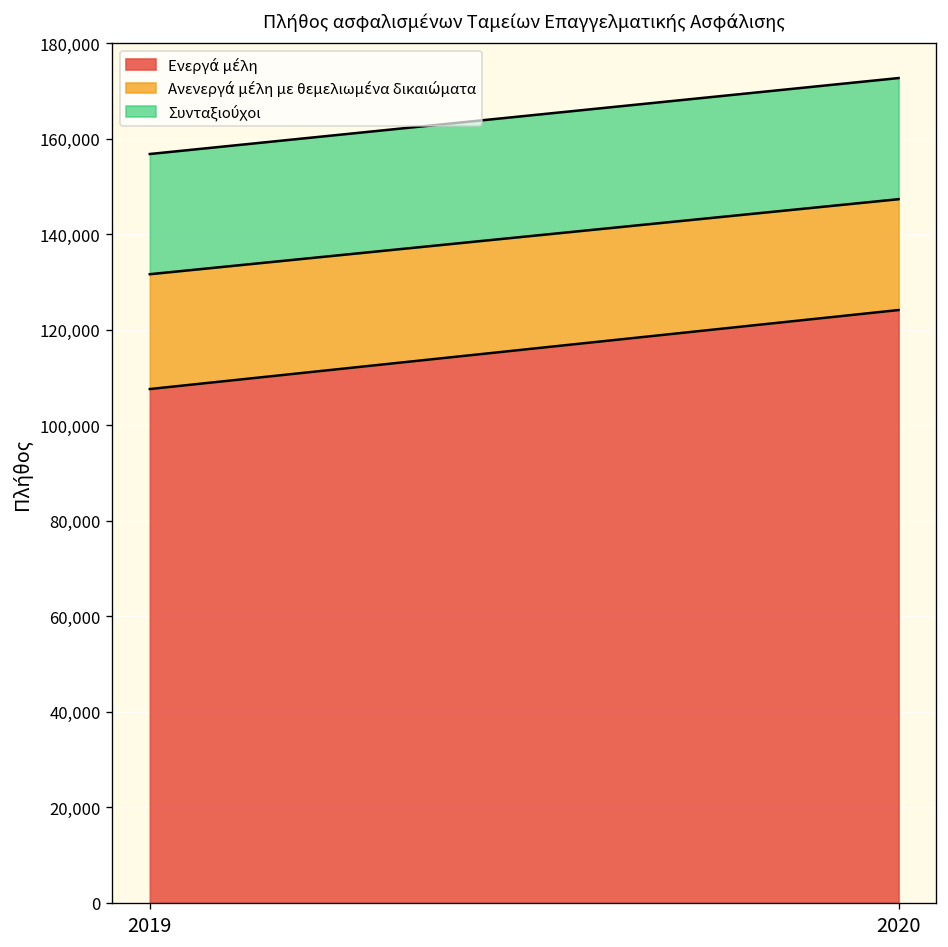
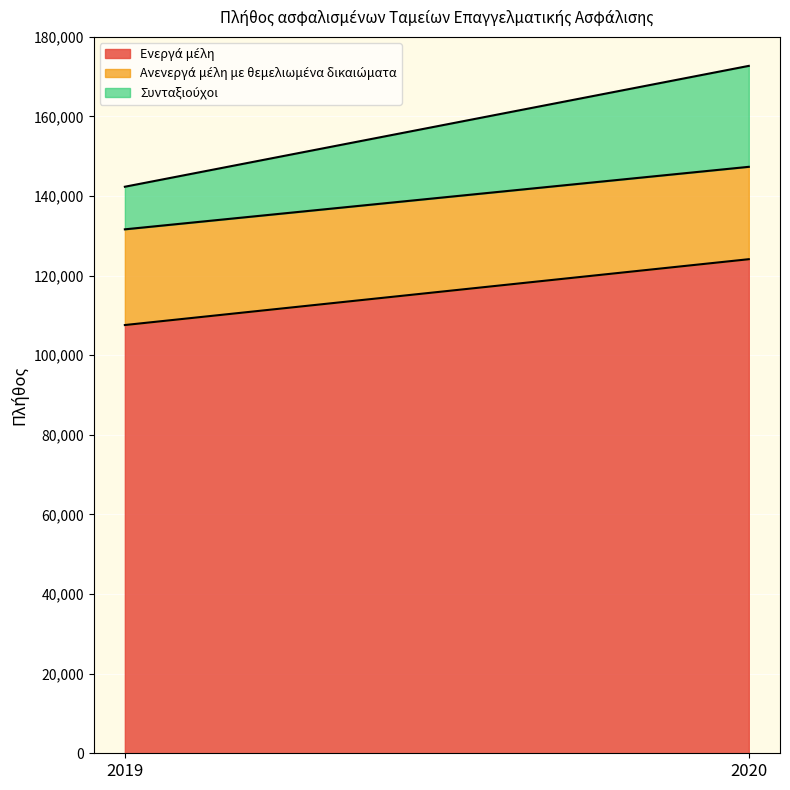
Συνταξιούχοι, 2019: 25,000 -> 11,000
